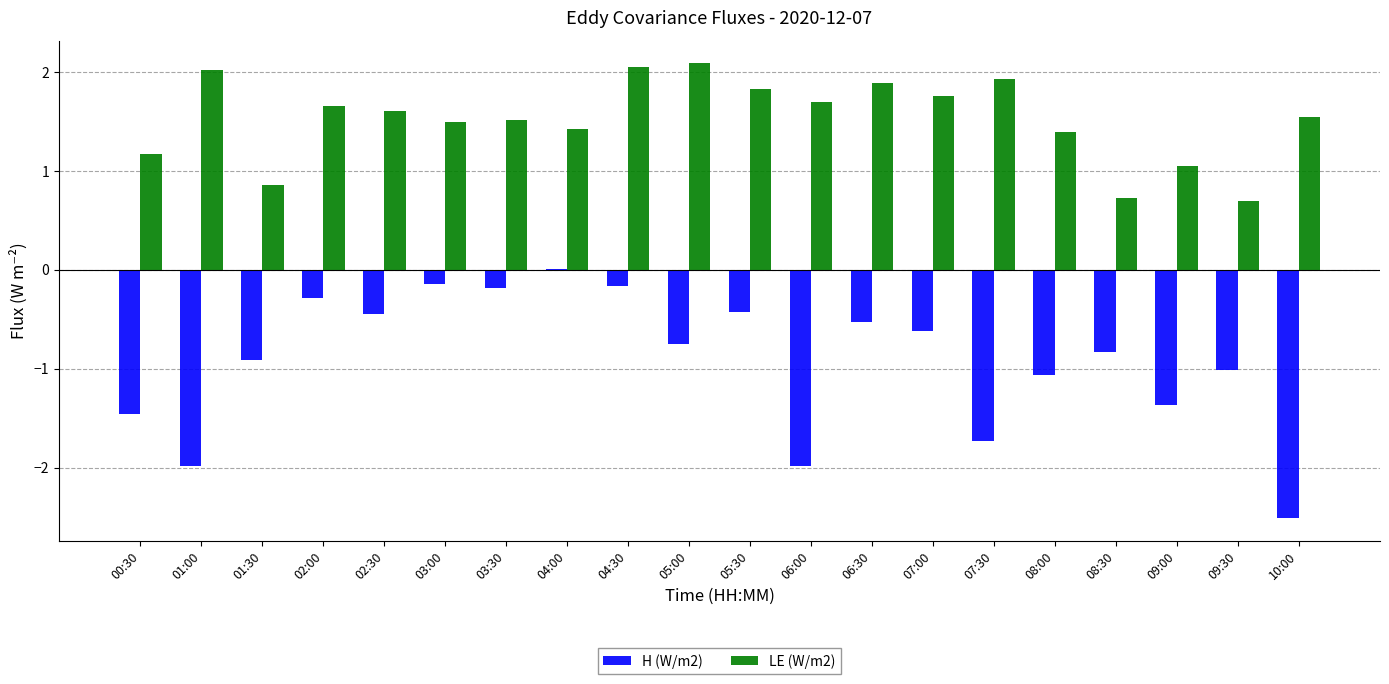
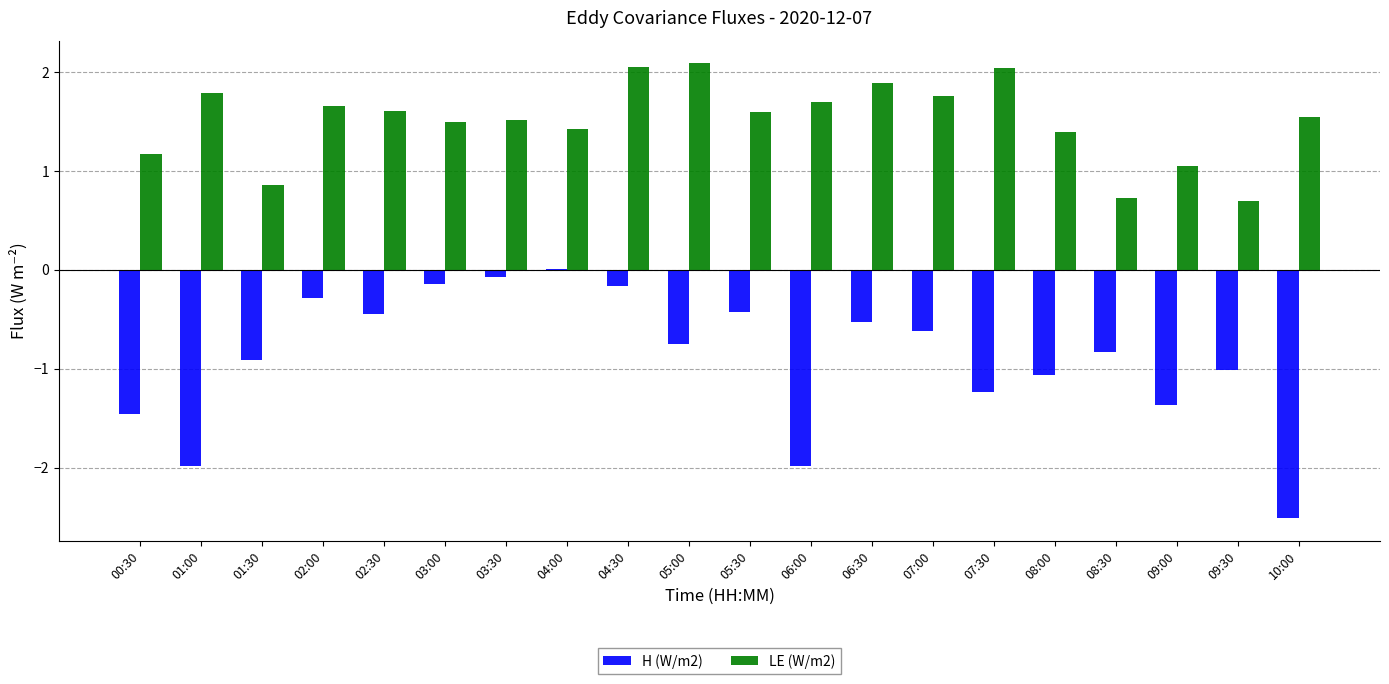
LE (W/m2), 01:00: 2.0 -> 1.8
H (W/m2), 03:30: -0.2 -> -0.1
LE (W/m2), 05:30: 1.8 -> 1.6
H (W/m2), 07:30: -1.7 -> -1.2
LE (W/m2), 07:30: 1.9 -> 2.0
